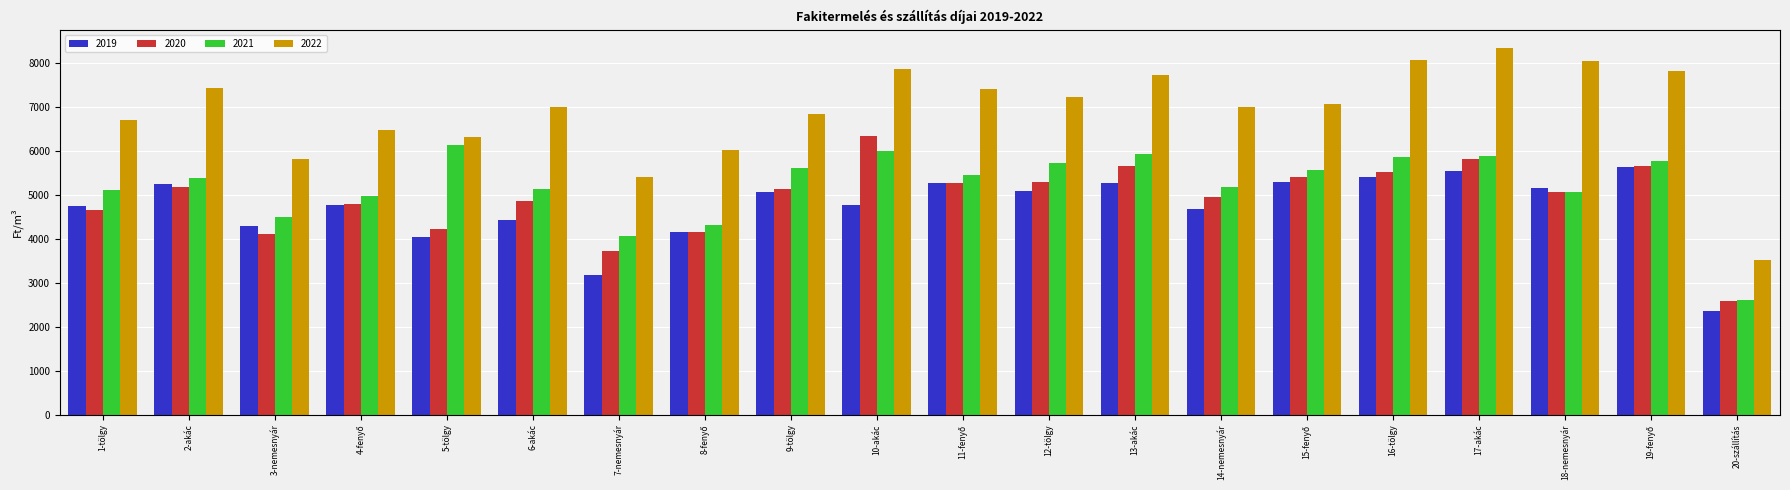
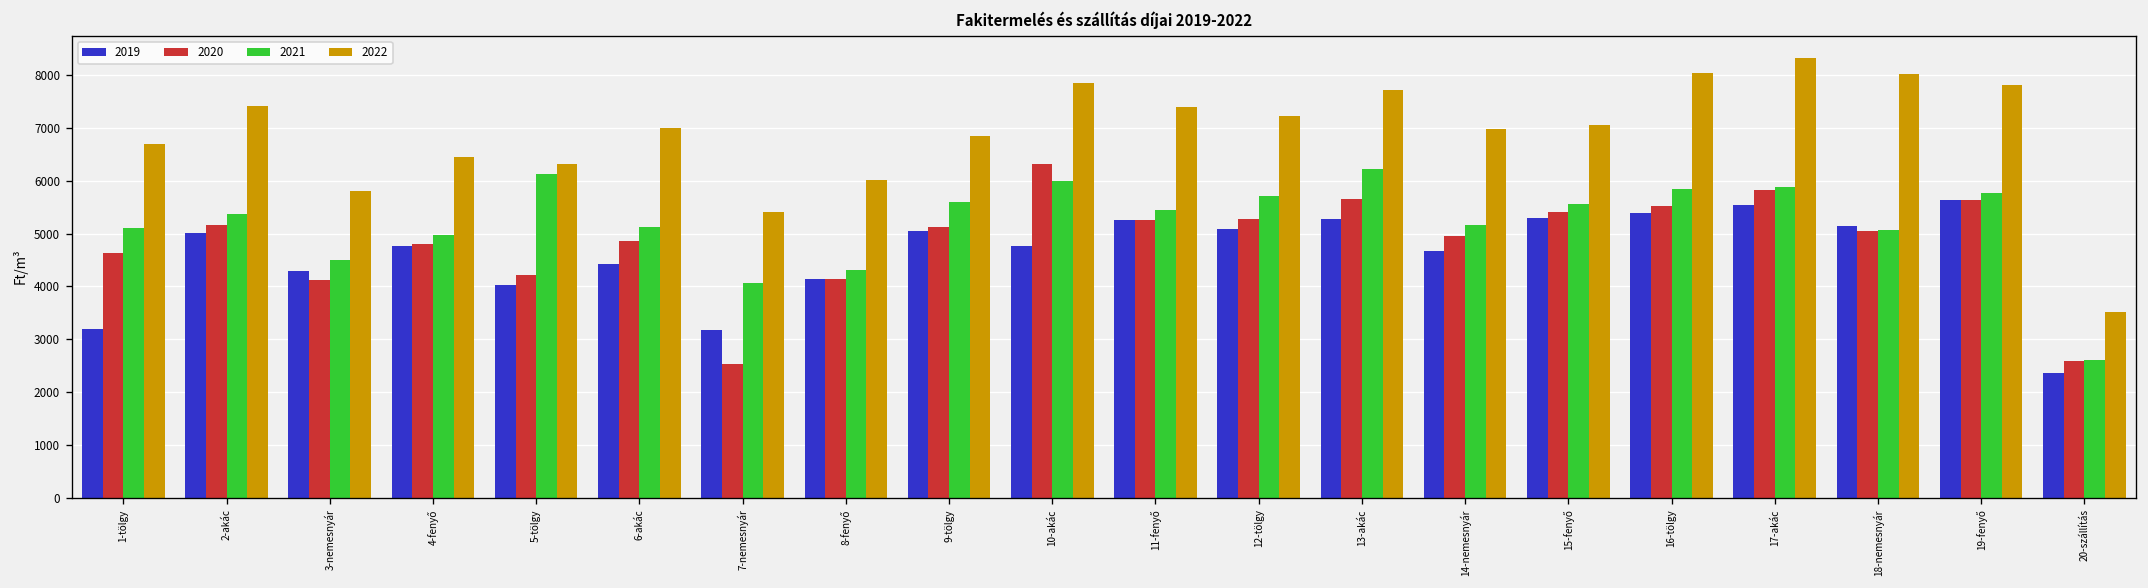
2019, 1-tölgy: 4700 -> 3200
2019, 2-akác: 5200 -> 5000
2020, 7-nemesnyár: 3700 -> 2500
2021, 13-akác: 5900 -> 6200
